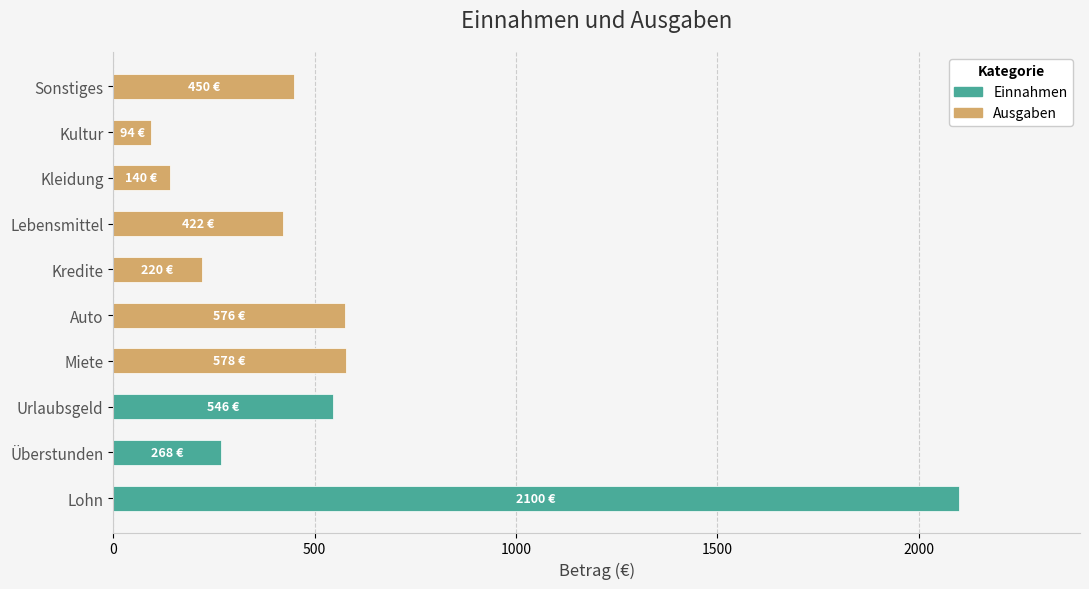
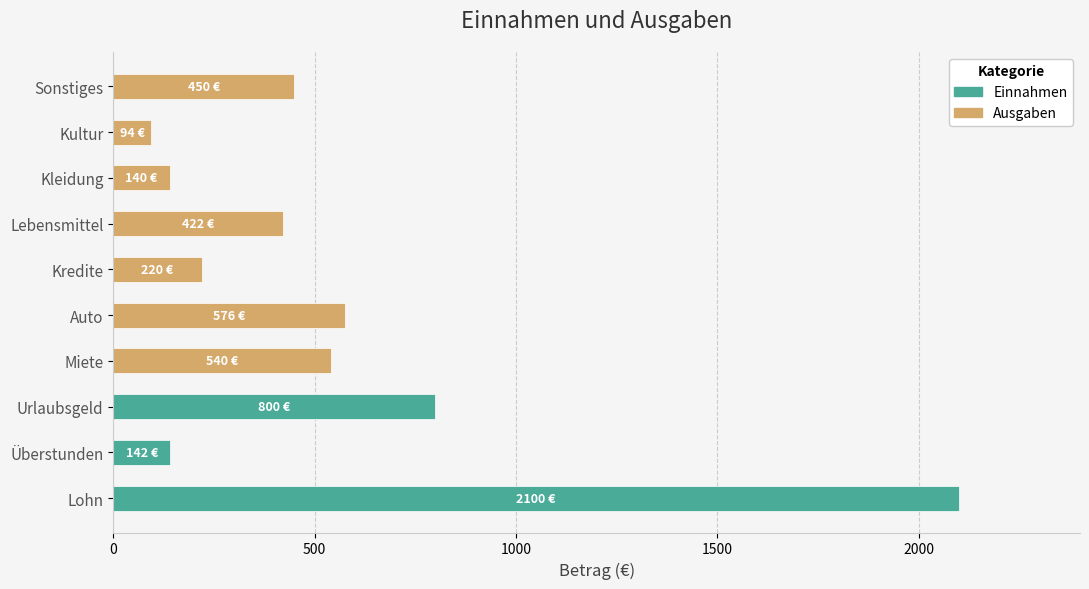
Ausgaben, Miete: 578 -> 540
Einnahmen, Urlaubsgeld: 546 -> 800
Einnahmen, Überstunden: 268 -> 142
